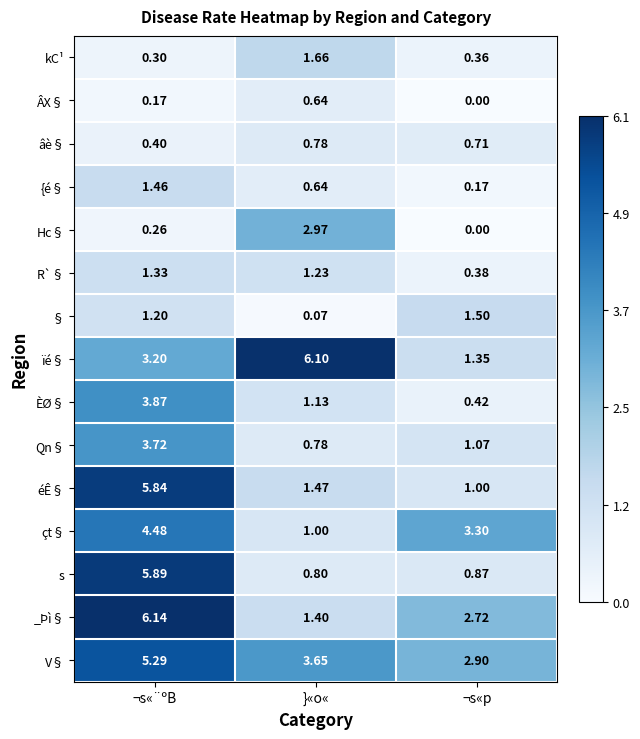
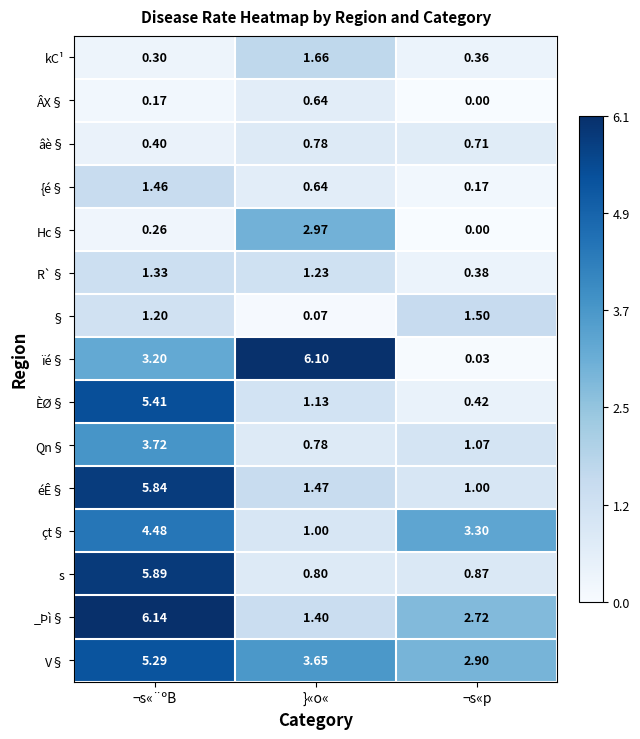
ïé§, ¬s«p: 1.35 -> 0.03
ÈØ§, ¬s«¨ºB: 3.87 -> 5.41
